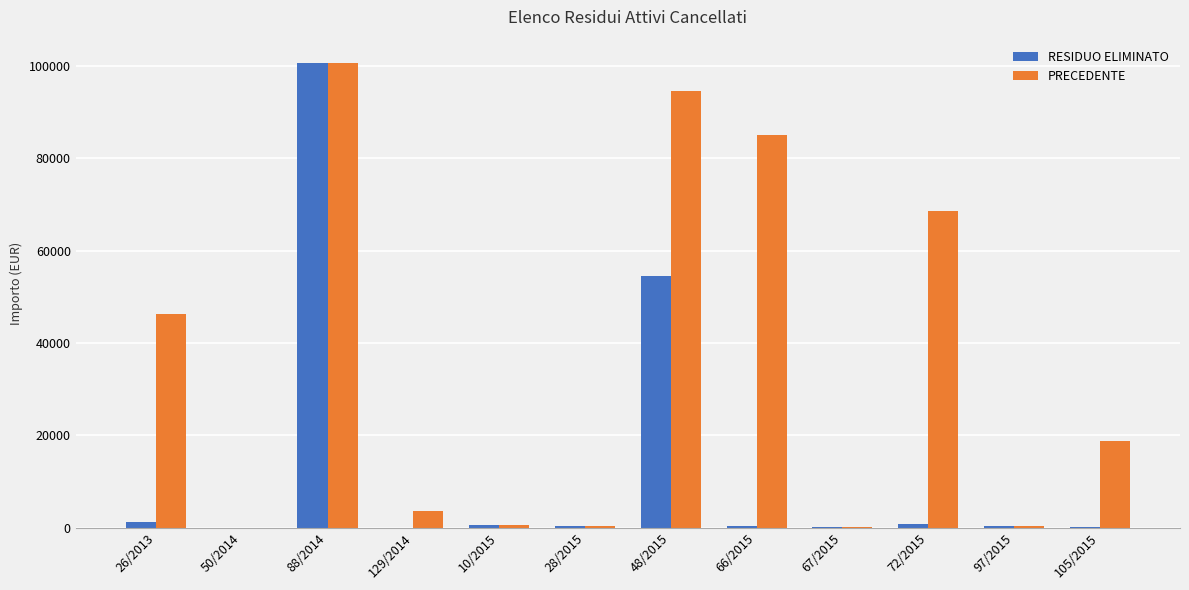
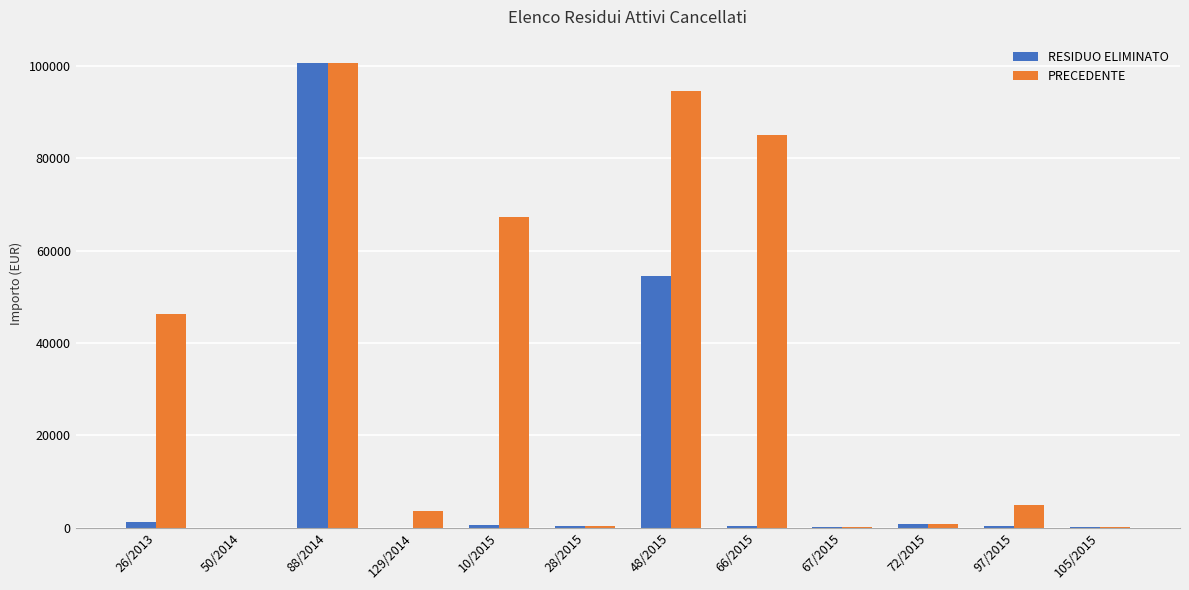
PRECEDENTE, 10/2015: 1000 -> 67000
PRECEDENTE, 72/2015: 69000 -> 1000
PRECEDENTE, 97/2015: 1000 -> 5000
PRECEDENTE, 105/2015: 19000 -> 0
